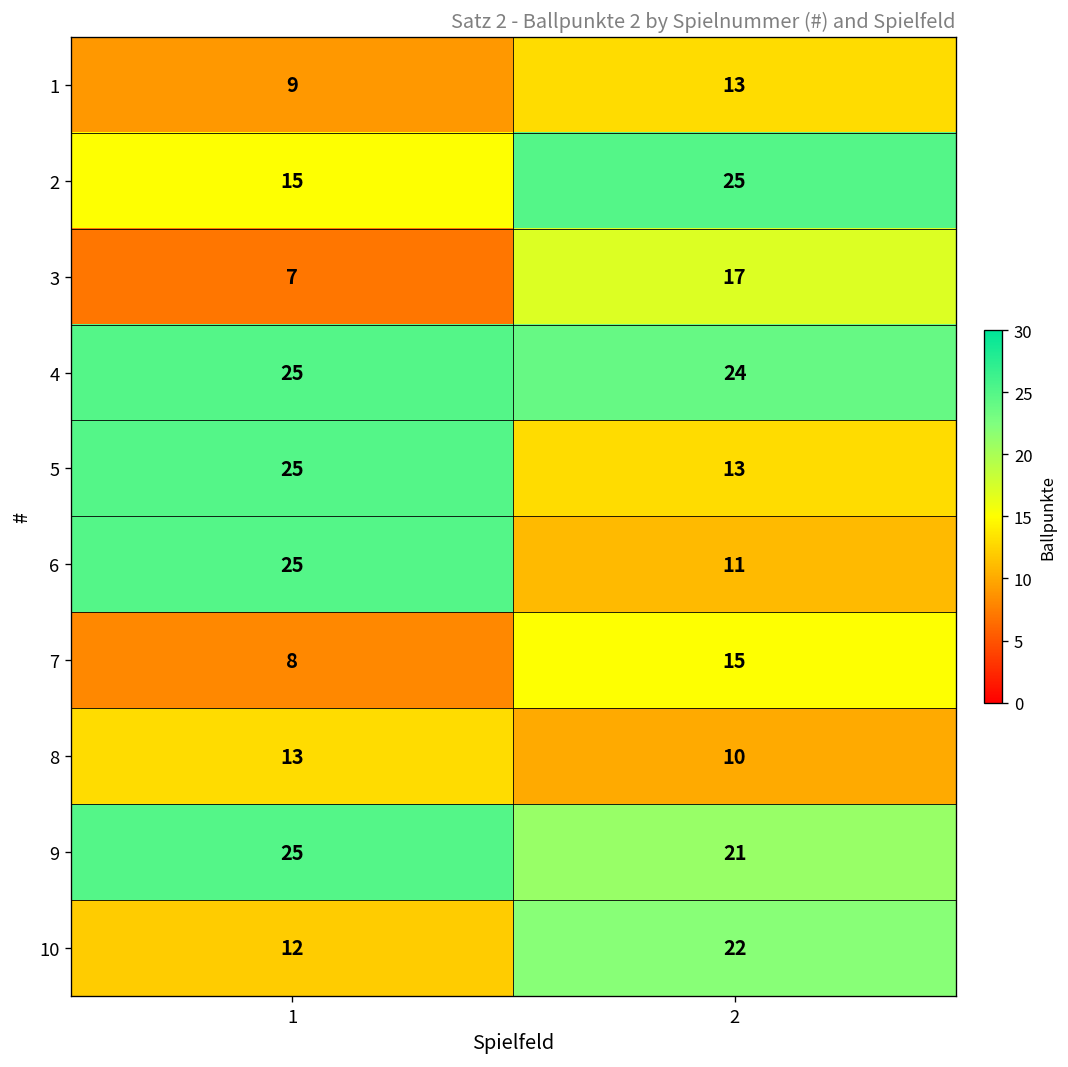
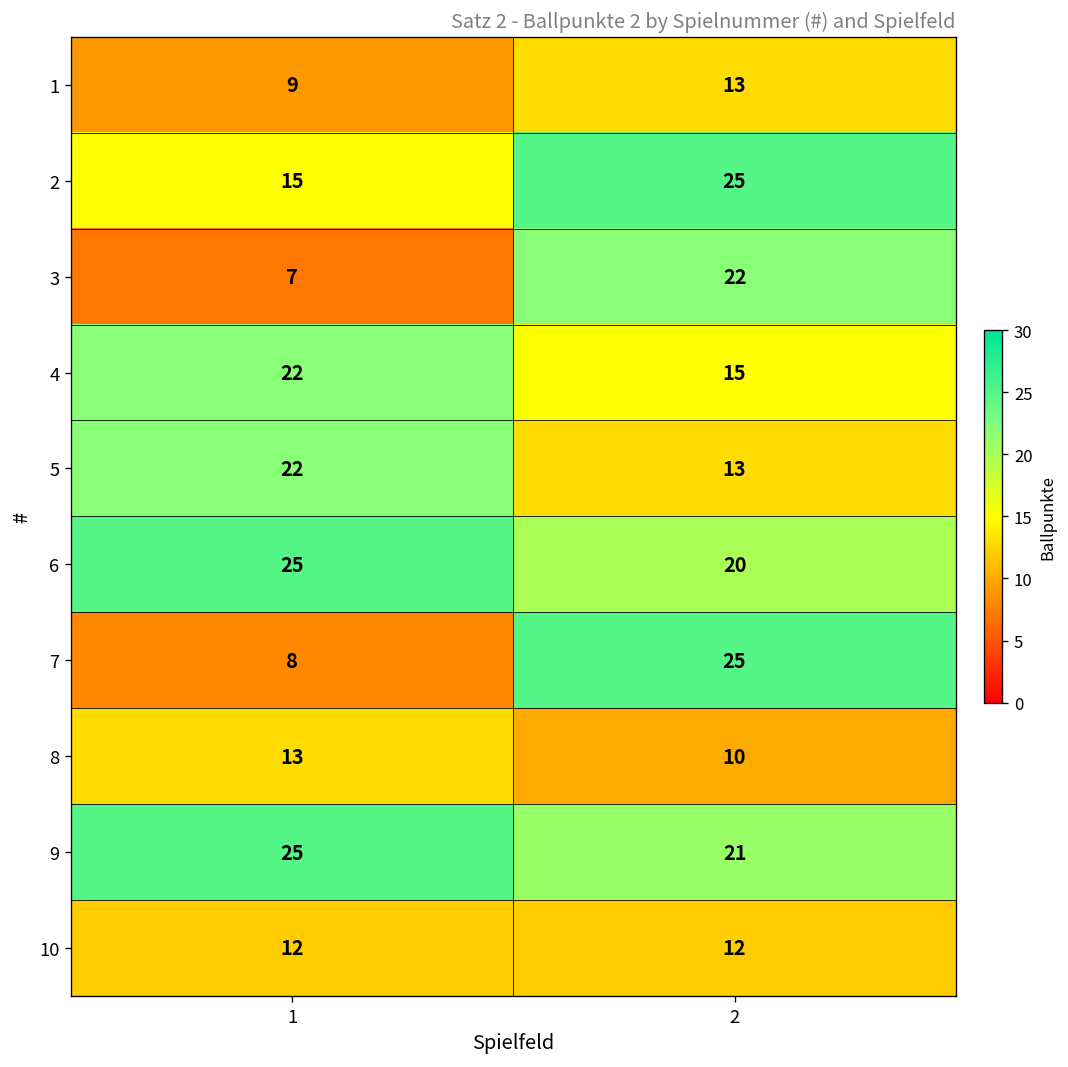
3, 2: 17 -> 22
4, 1: 25 -> 22
4, 2: 24 -> 15
5, 1: 25 -> 22
6, 2: 11 -> 20
7, 2: 15 -> 25
10, 2: 22 -> 12
